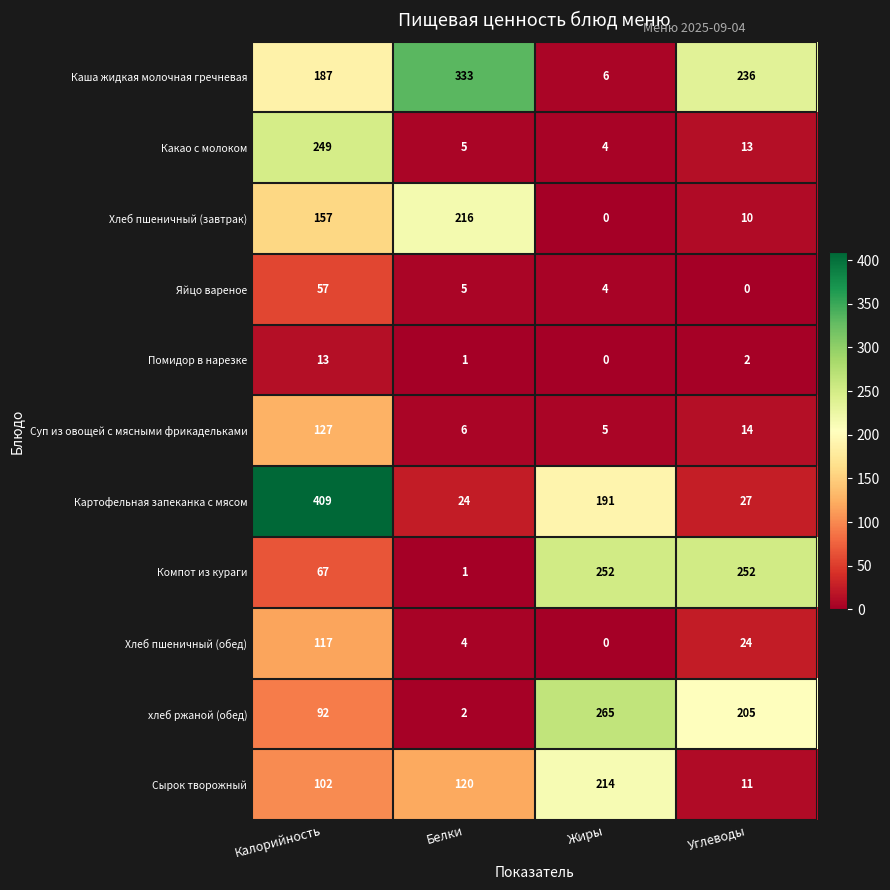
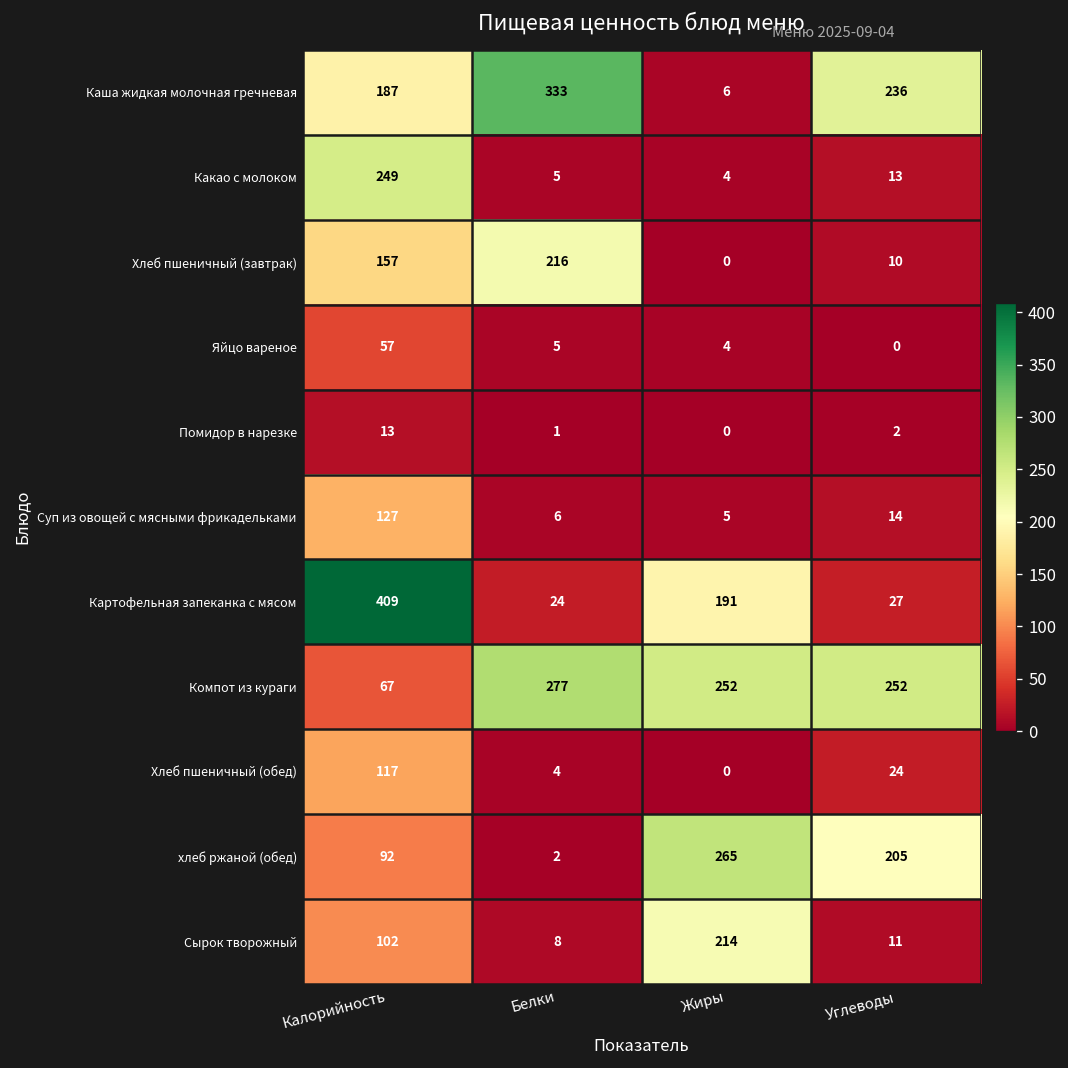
Компот из кураги, Белки: 1 -> 277
Сырок творожный, Белки: 120 -> 8
